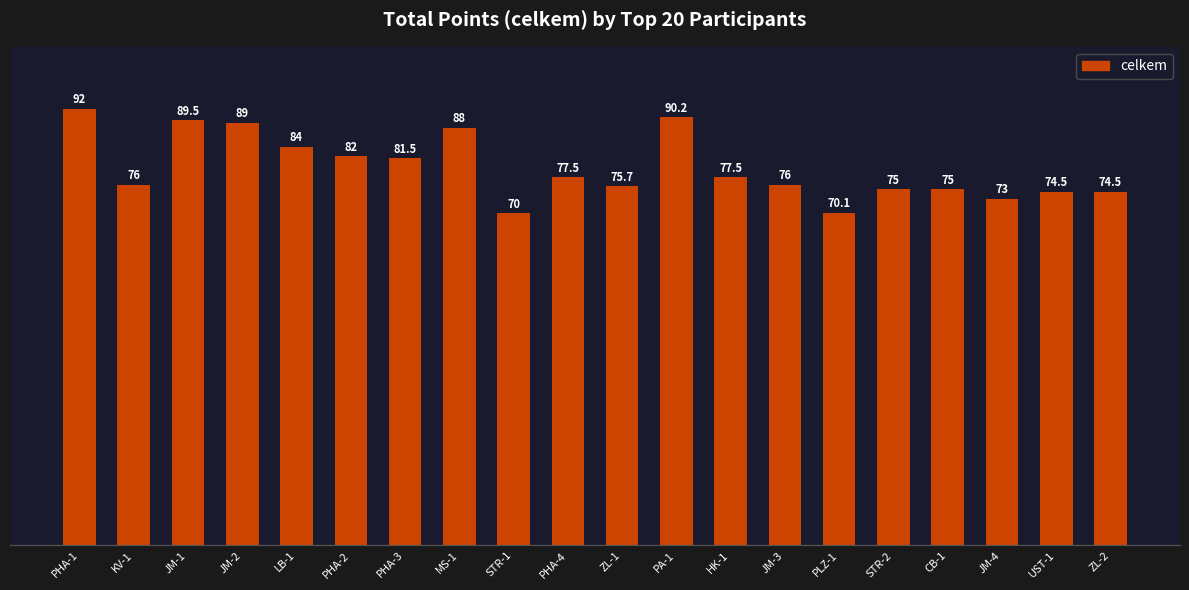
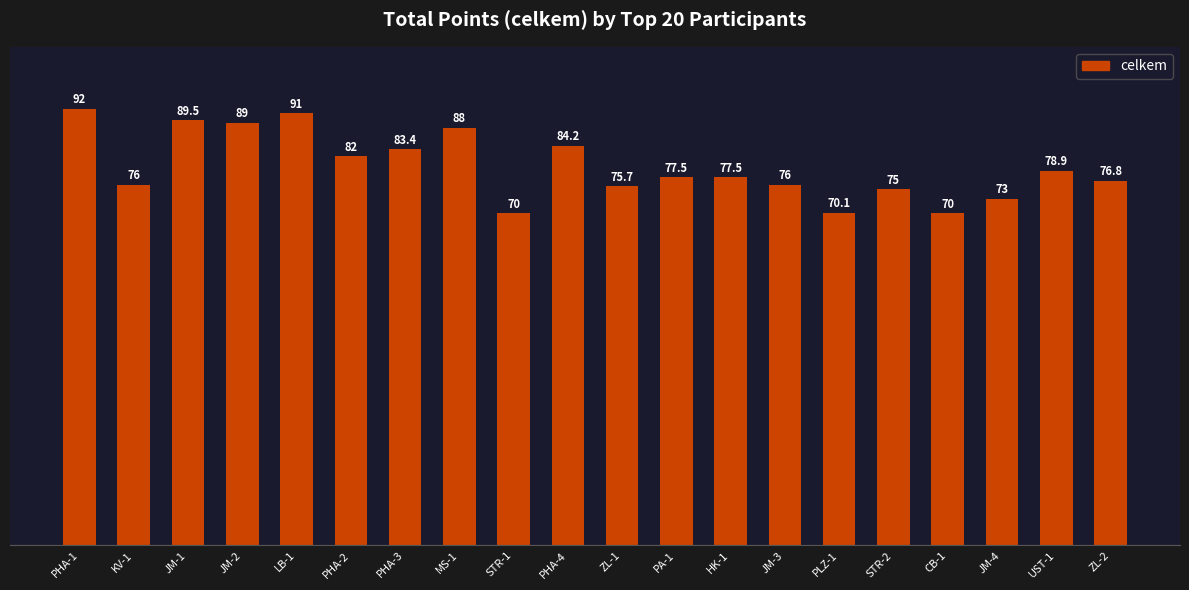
LB-1: 84 -> 91
PHA-3: 81.5 -> 83.4
PHA-4: 77.5 -> 84.2
PA-1: 90.2 -> 77.5
CB-1: 75 -> 70
UST-1: 74.5 -> 78.9
ZL-2: 74.5 -> 76.8
